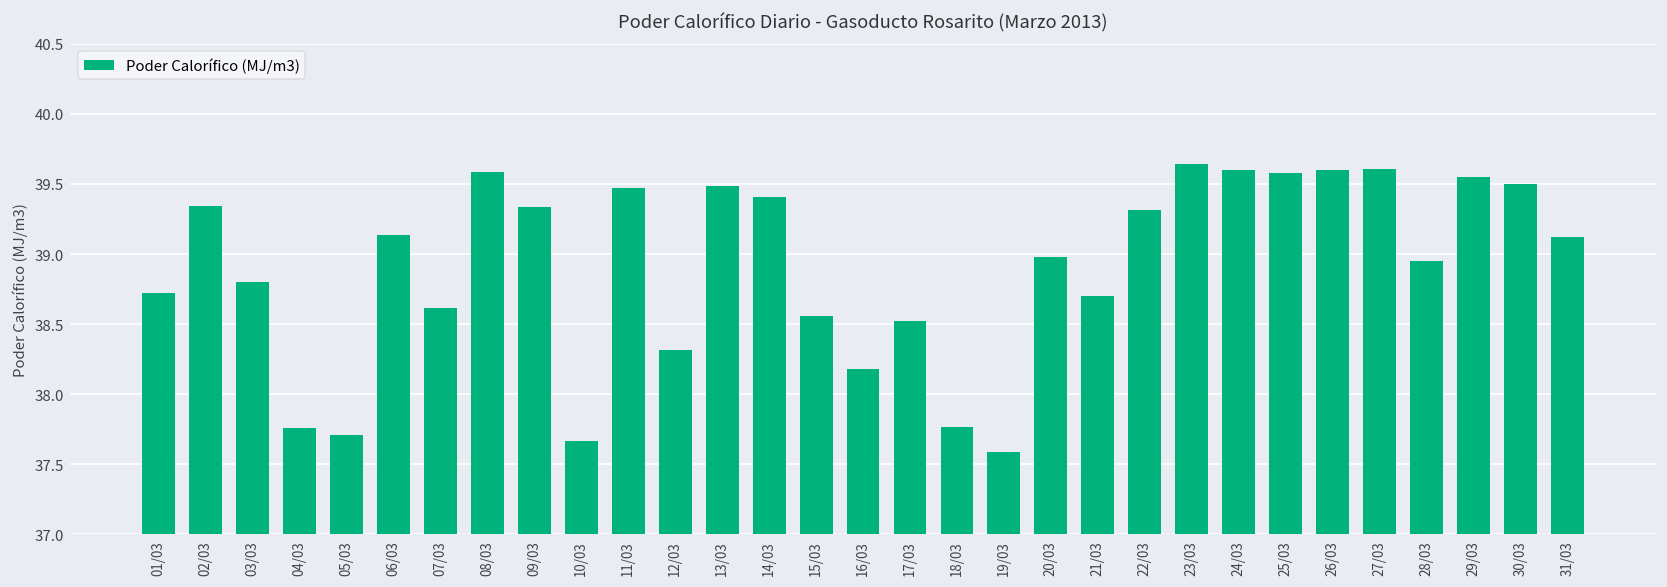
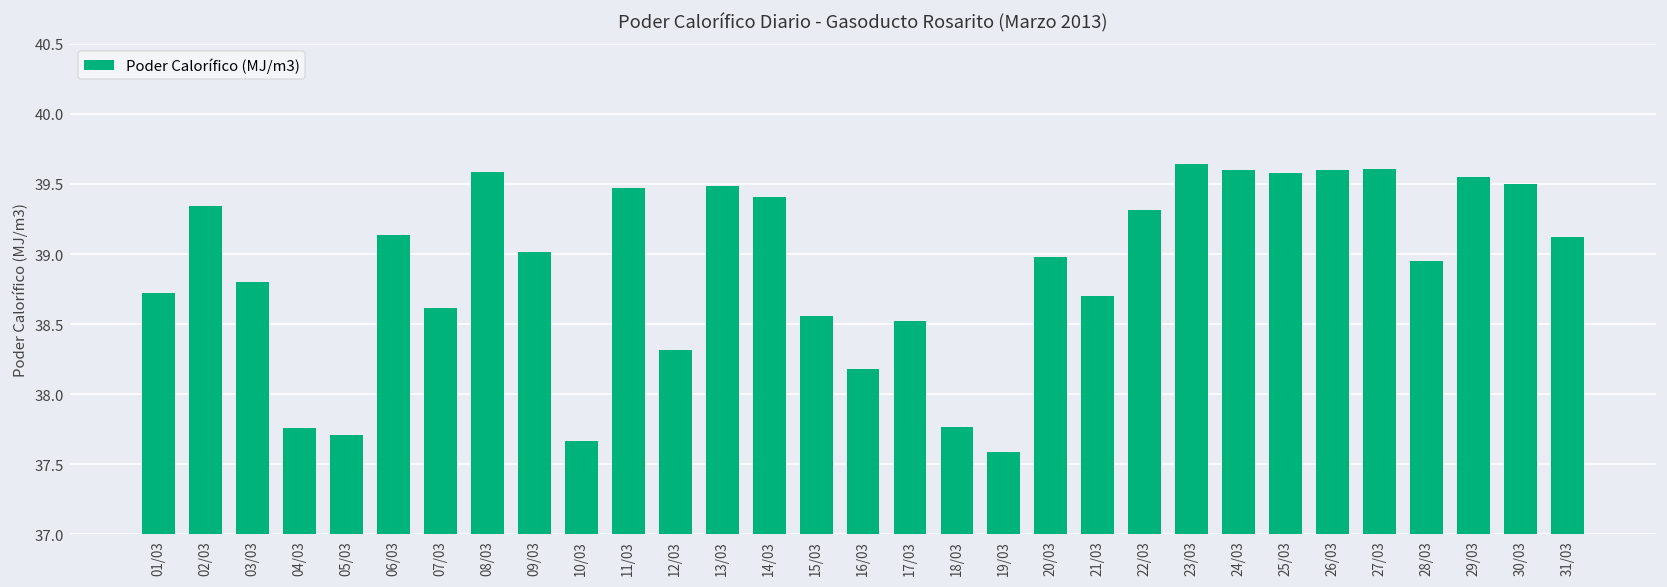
09/03: 39.34 -> 39.01
